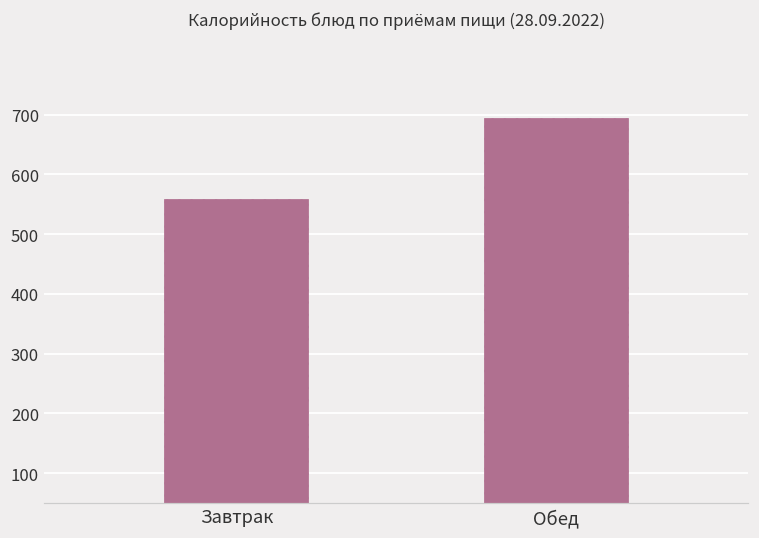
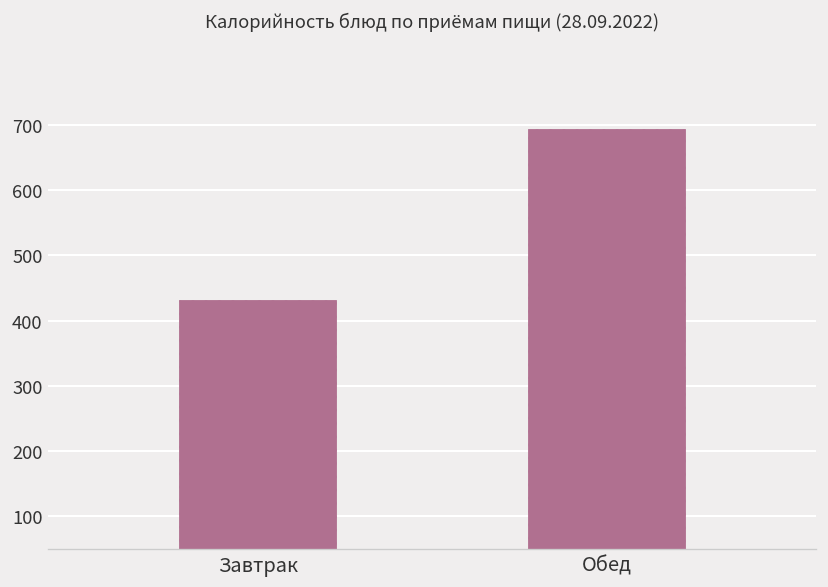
Завтрак: 560 -> 430
